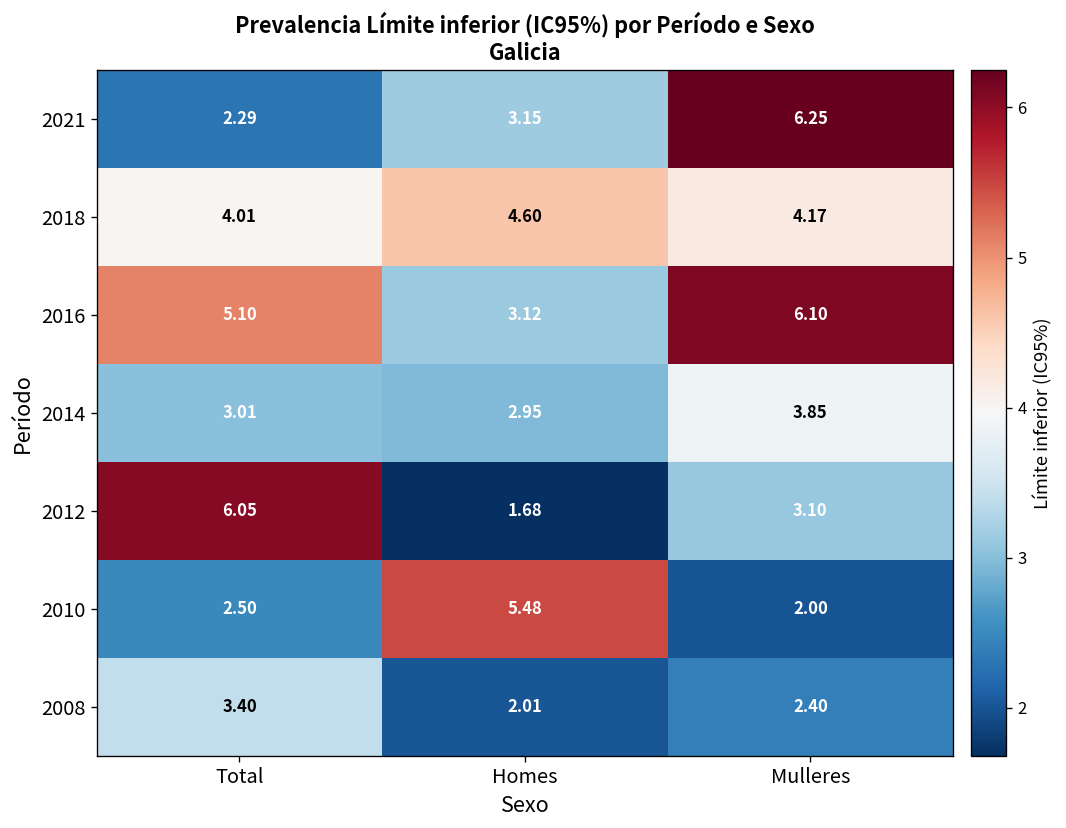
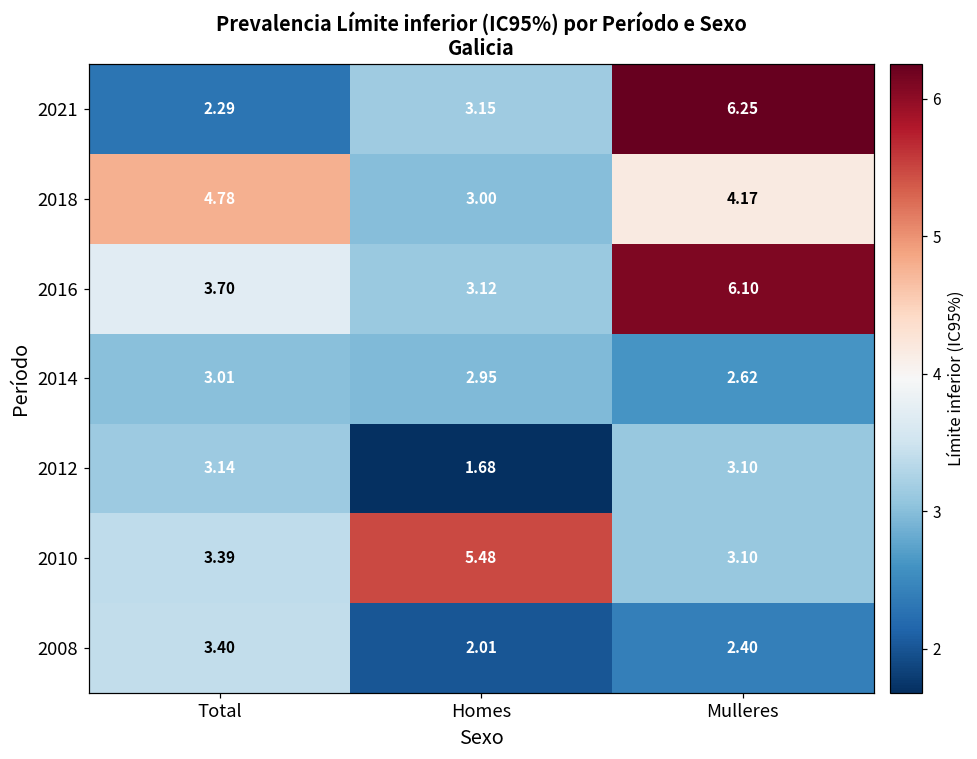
2018, Total: 4.01 -> 4.78
2018, Homes: 4.60 -> 3.00
2016, Total: 5.10 -> 3.70
2014, Mulleres: 3.85 -> 2.62
2012, Total: 6.05 -> 3.14
2010, Total: 2.50 -> 3.39
2010, Mulleres: 2.00 -> 3.10
